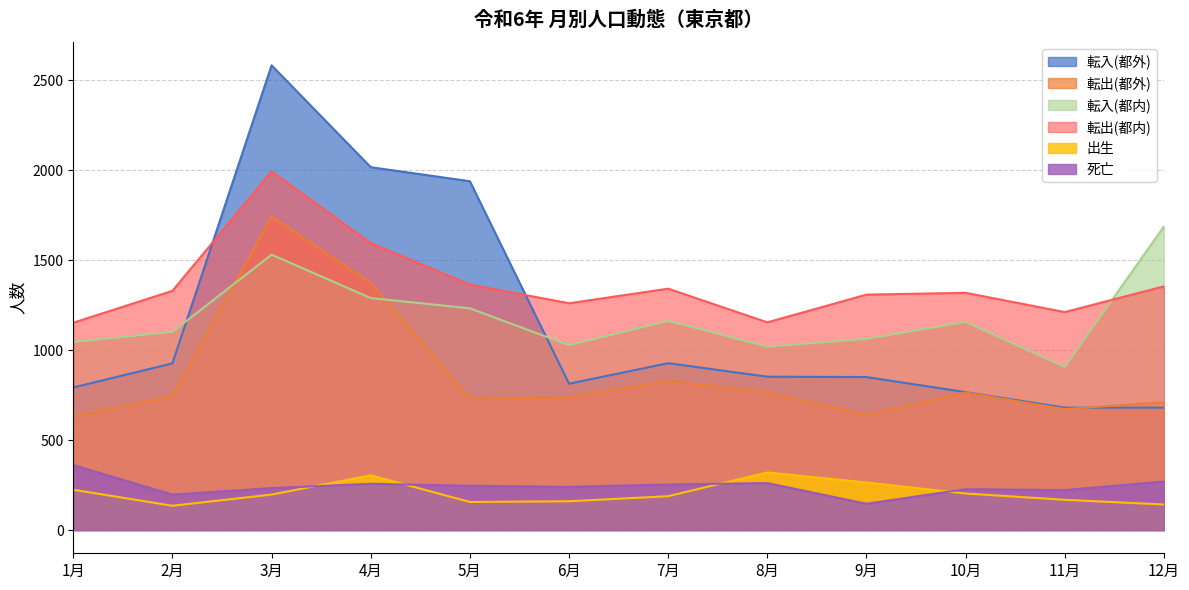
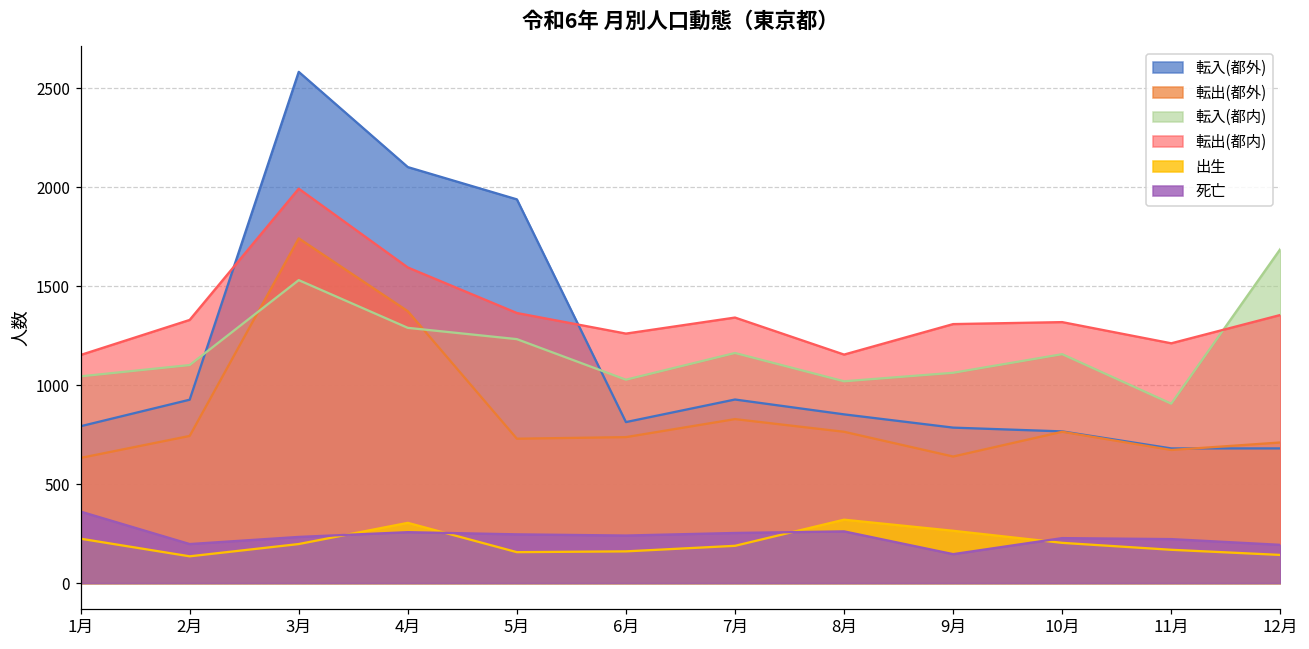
転入(都外), 4月: 2020 -> 2100
転入(都外), 9月: 850 -> 790
死亡, 12月: 270 -> 190
